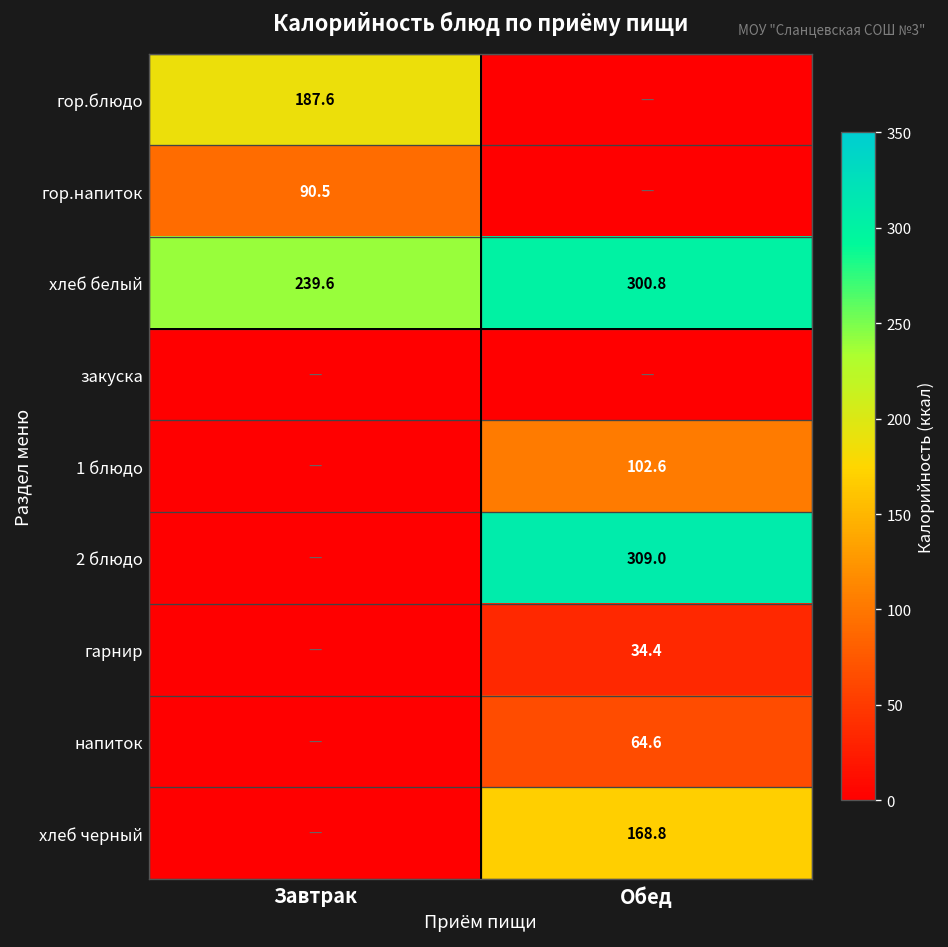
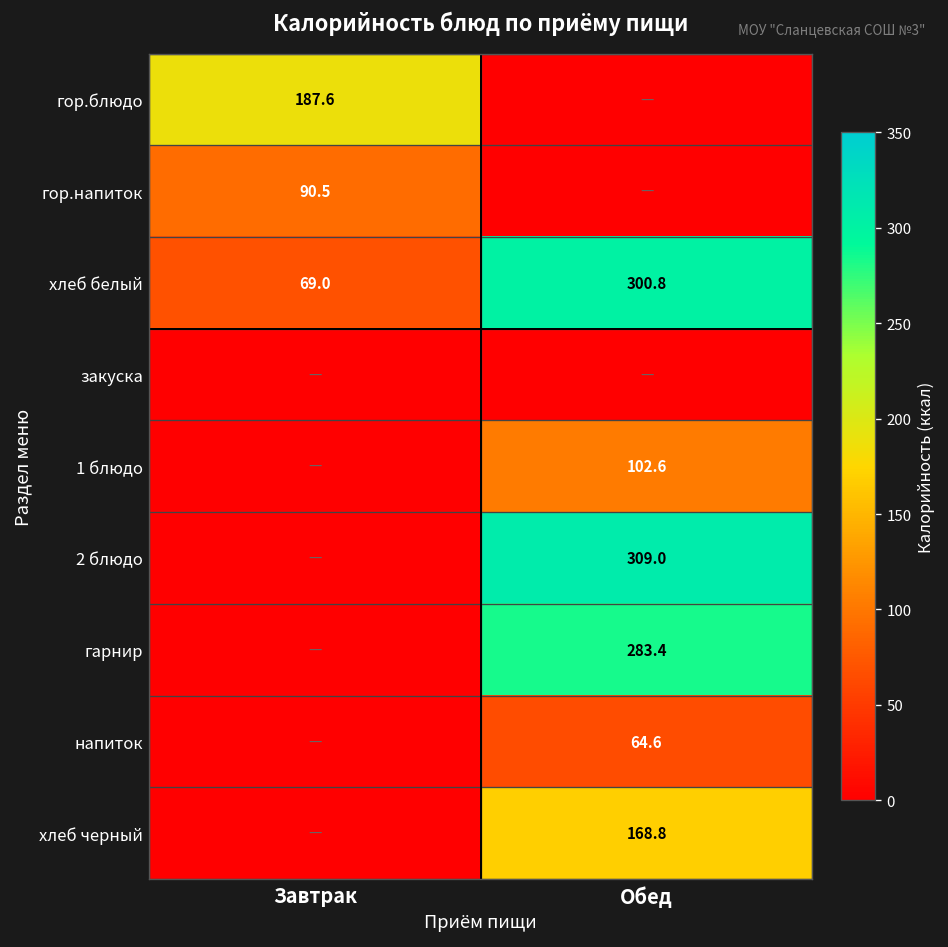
хлеб белый, Завтрак: 239.6 -> 69.0
гарнир, Обед: 34.4 -> 283.4
